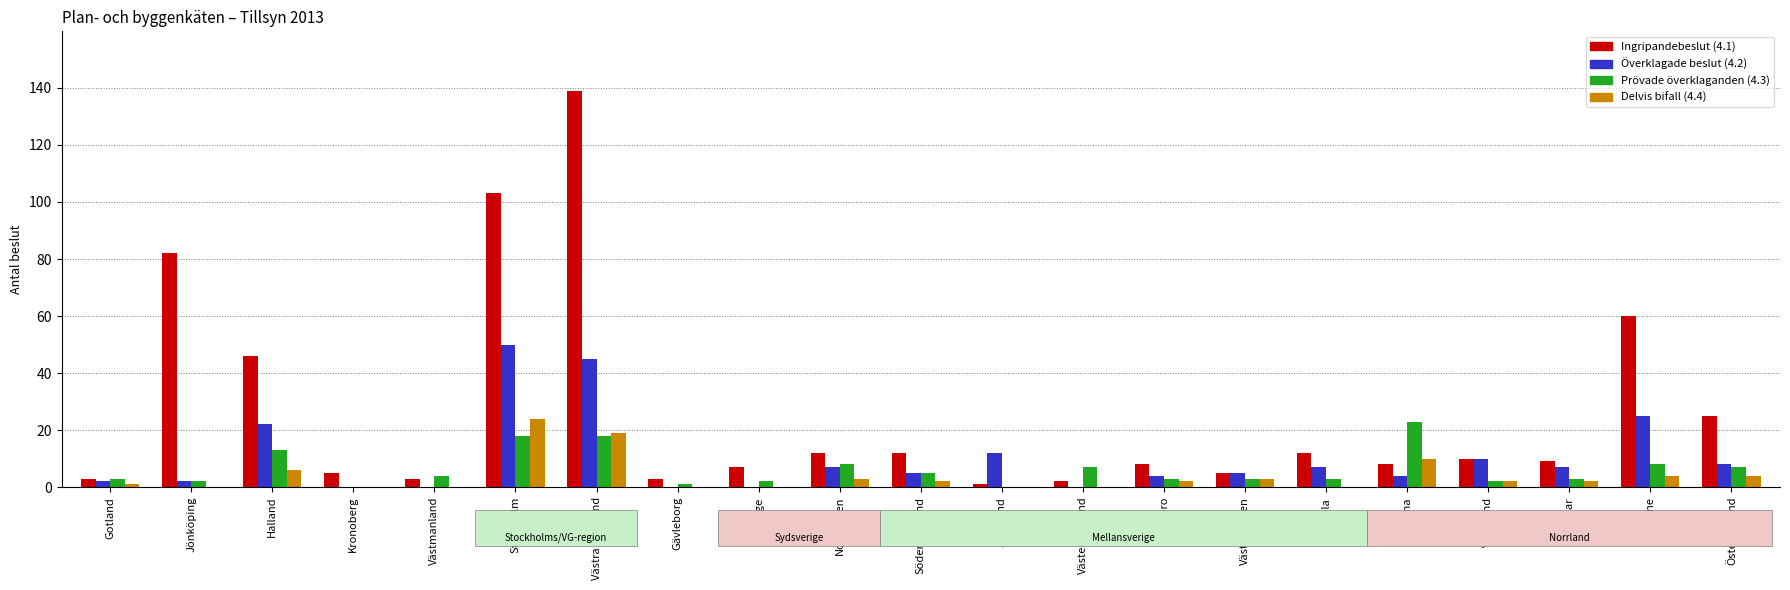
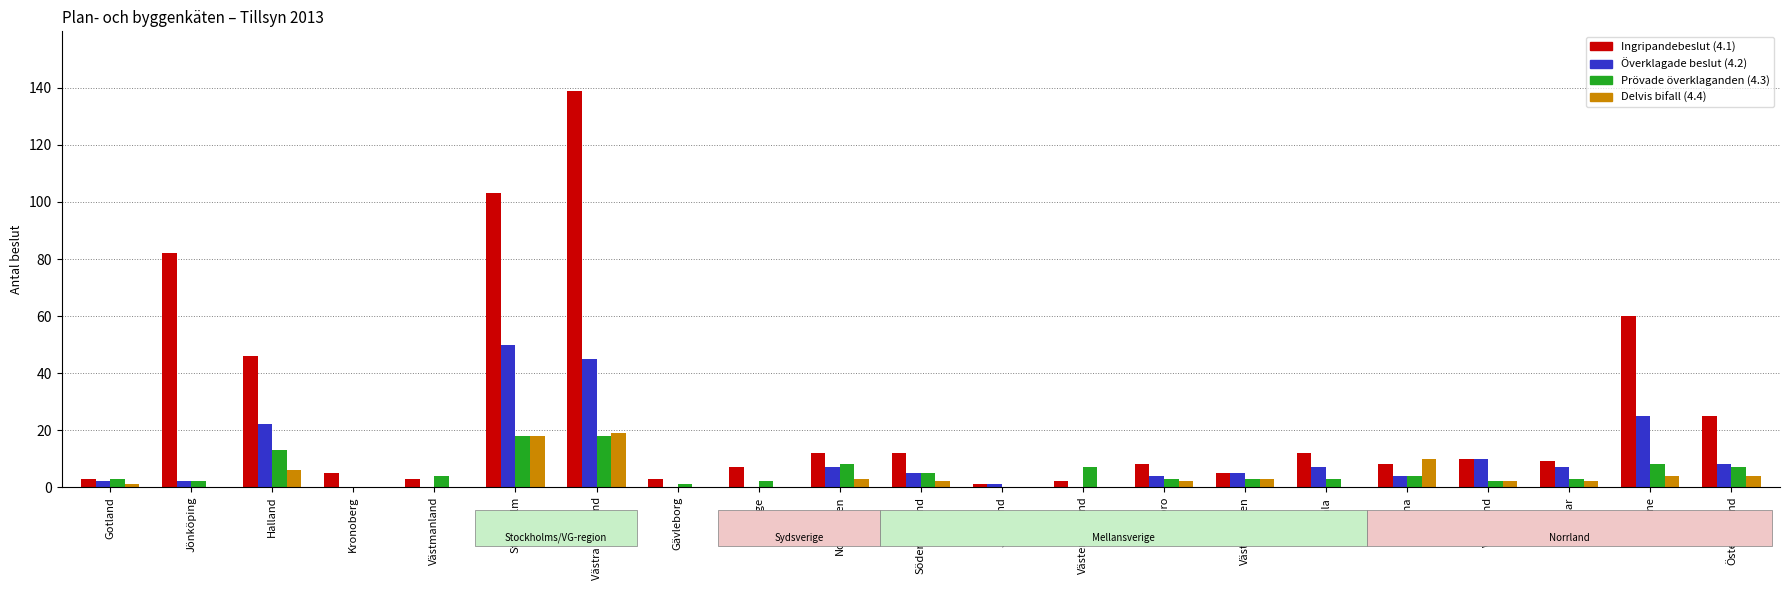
Delvis bifall (4.4), Stockholm: 24 -> 18
Överklagade beslut (4.2), Jämtland: 12 -> 1
Prövade överklaganden (4.3), Dalarna: 23 -> 4
